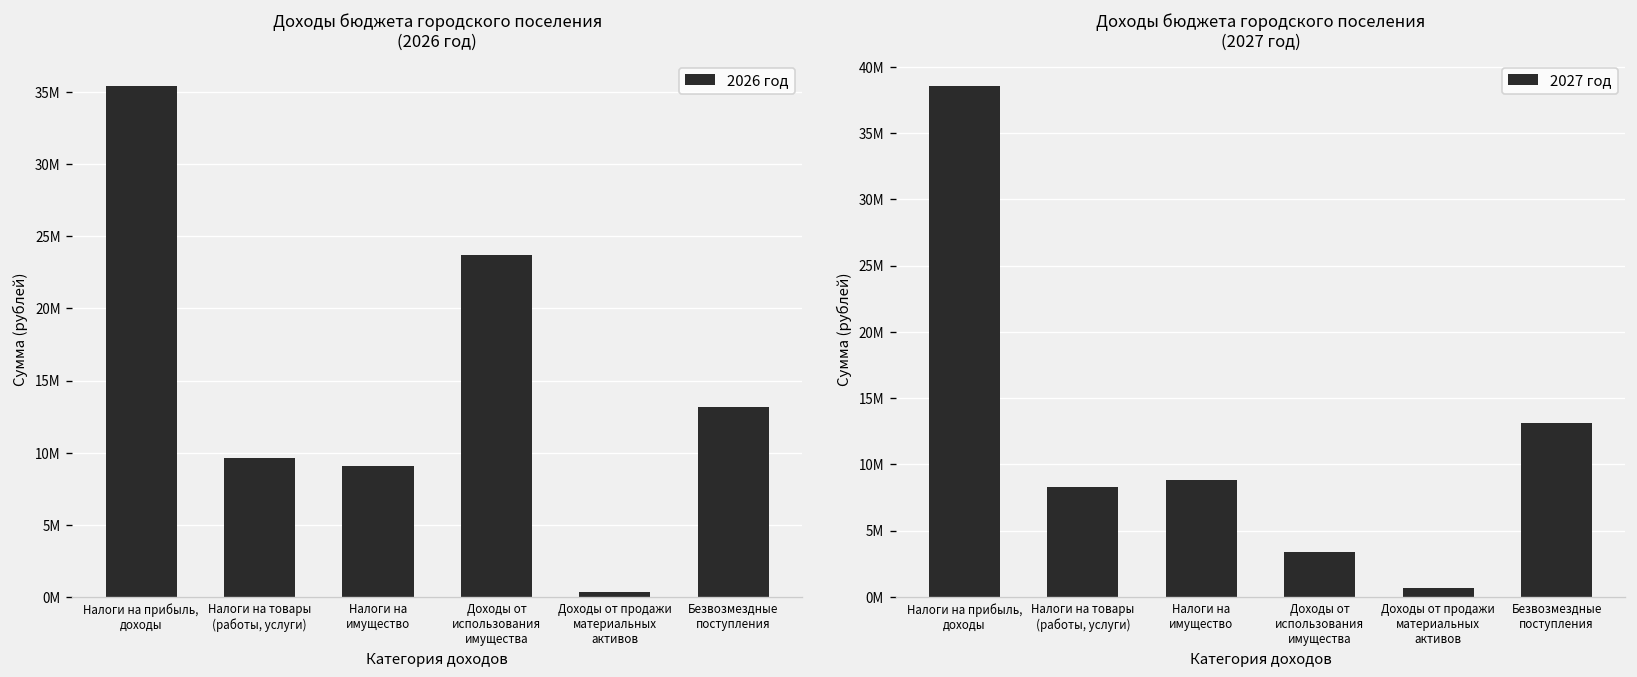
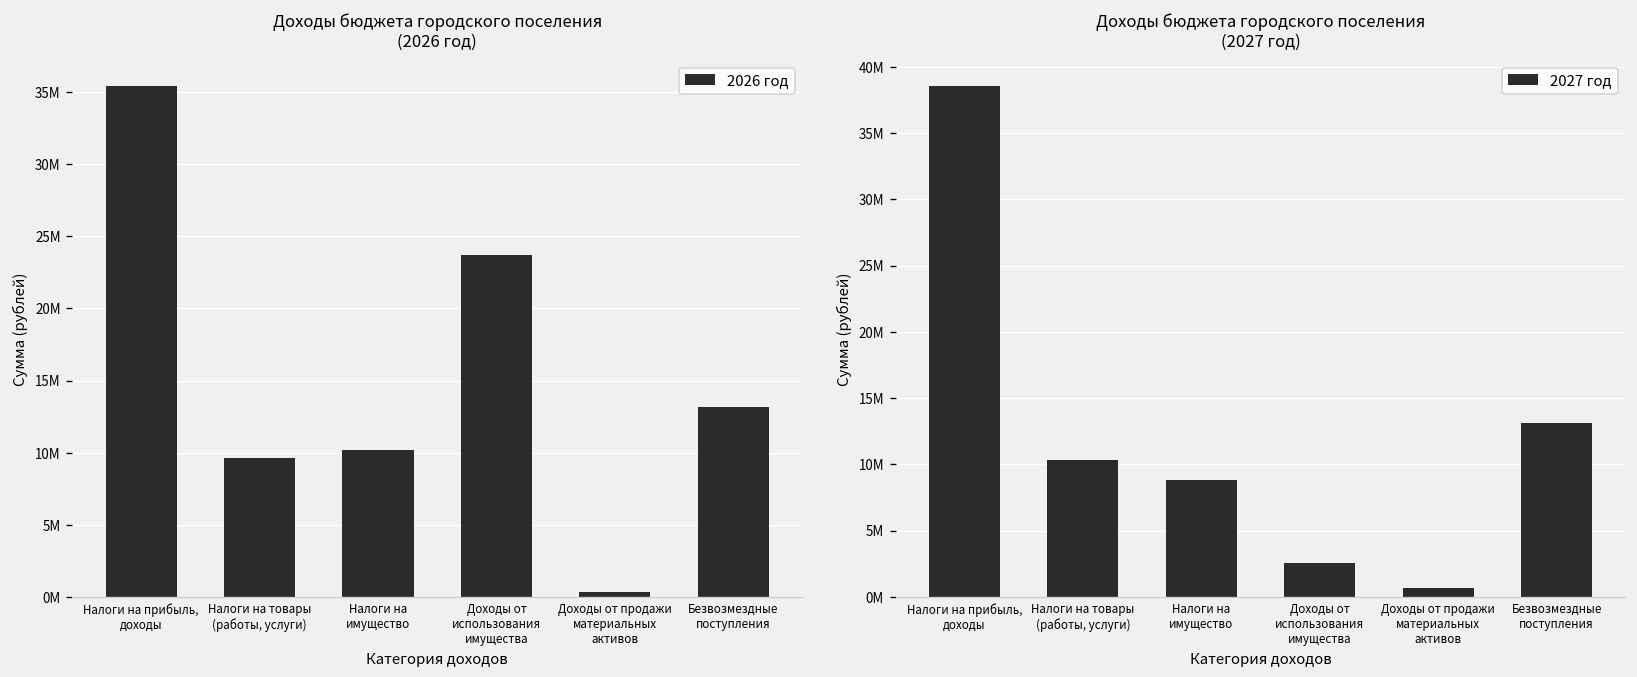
Доходы бюджета городского поселения (2026 год), Налоги на имущество: 9100000 -> 10200000
Доходы бюджета городского поселения (2027 год), Налоги на товары (работы, услуги): 8300000 -> 10300000
Доходы бюджета городского поселения (2027 год), Доходы от использования имущества: 3400000 -> 2600000
